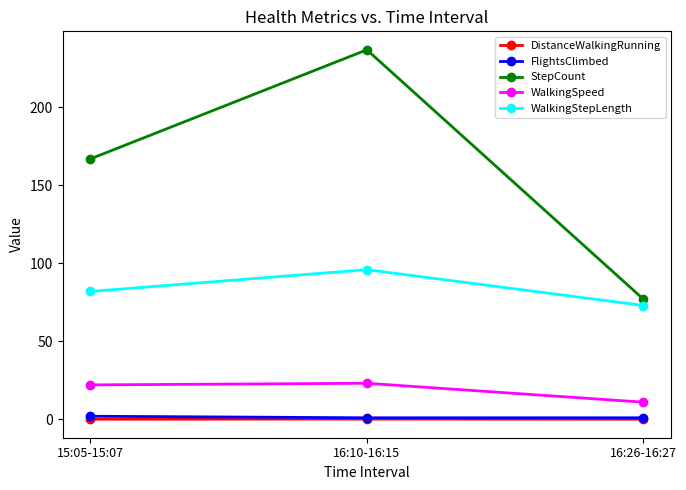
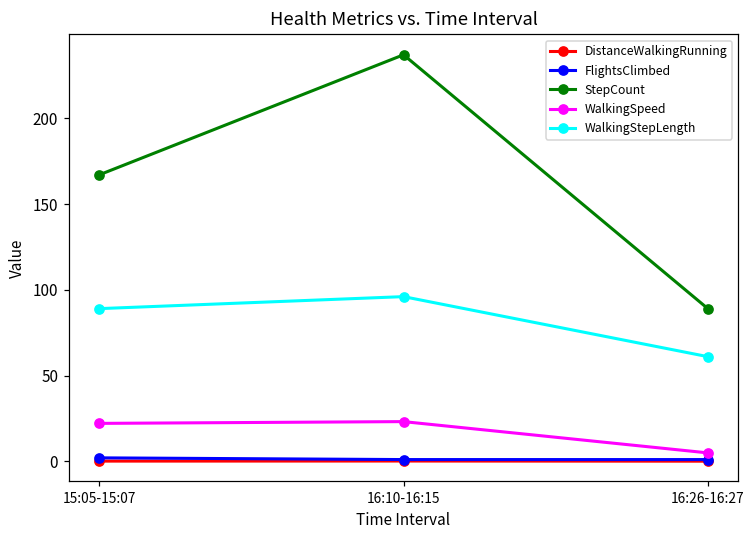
WalkingStepLength, 15:05-15:07: 82 -> 89
StepCount, 16:26-16:27: 77 -> 89
WalkingSpeed, 16:26-16:27: 11 -> 5
WalkingStepLength, 16:26-16:27: 73 -> 61
